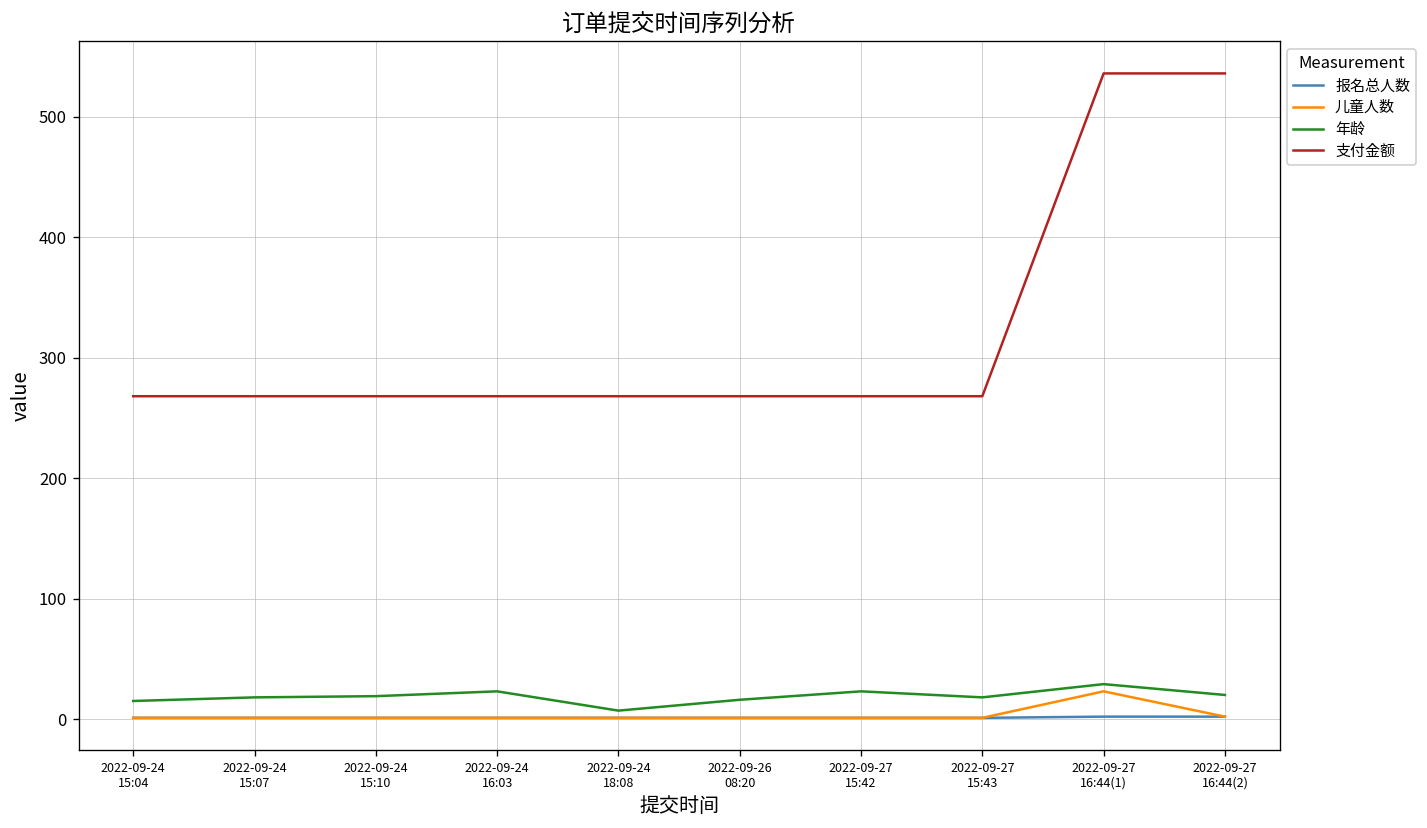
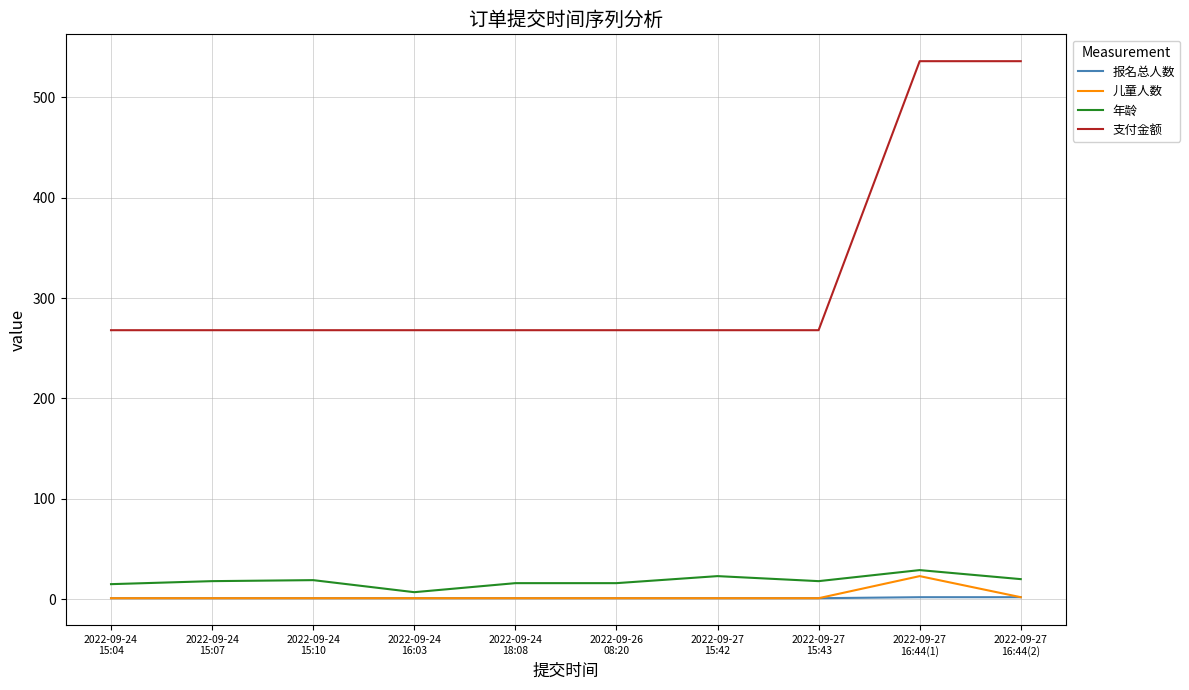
年龄, 2022-09-24 16:03: 23 -> 7
年龄, 2022-09-24 18:08: 7 -> 16
